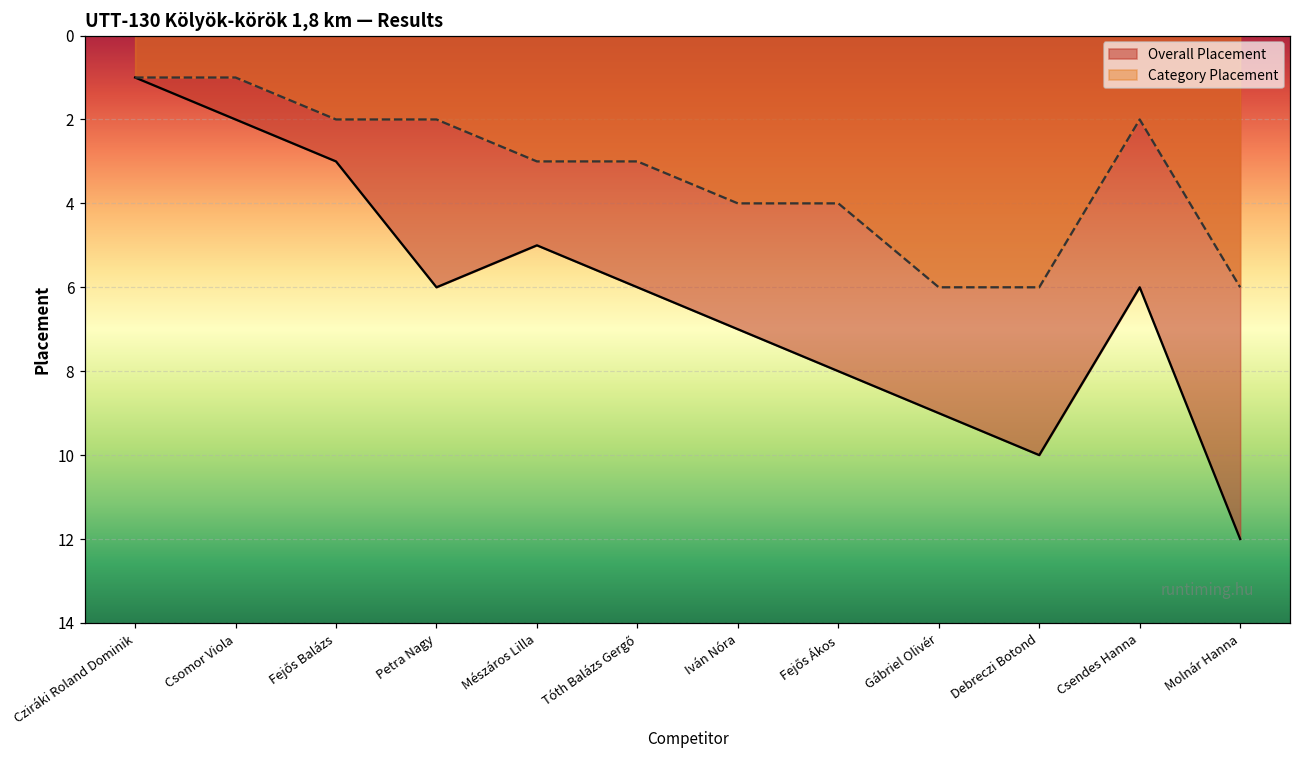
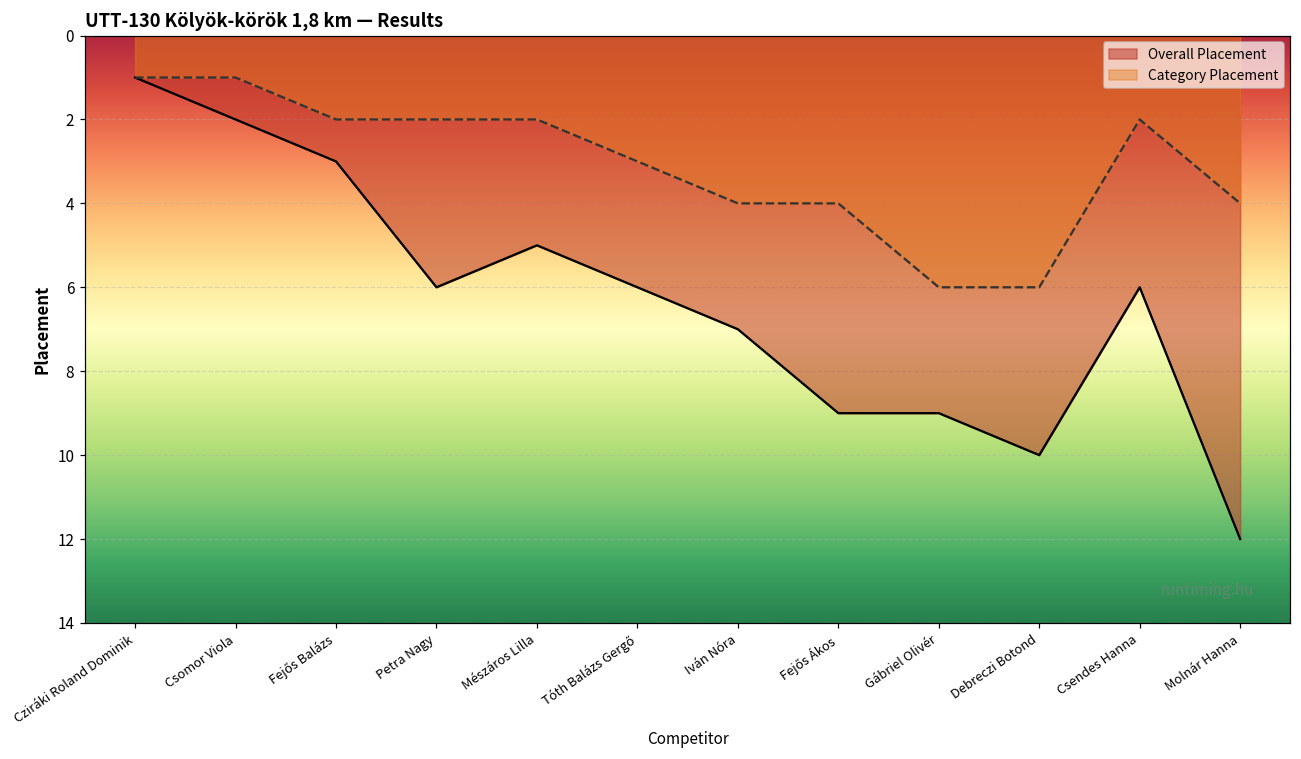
Category Placement, Mészáros Lilla: 3 -> 2
Overall Placement, Fejős Ákos: 8 -> 9
Category Placement, Molnár Hanna: 6 -> 4
